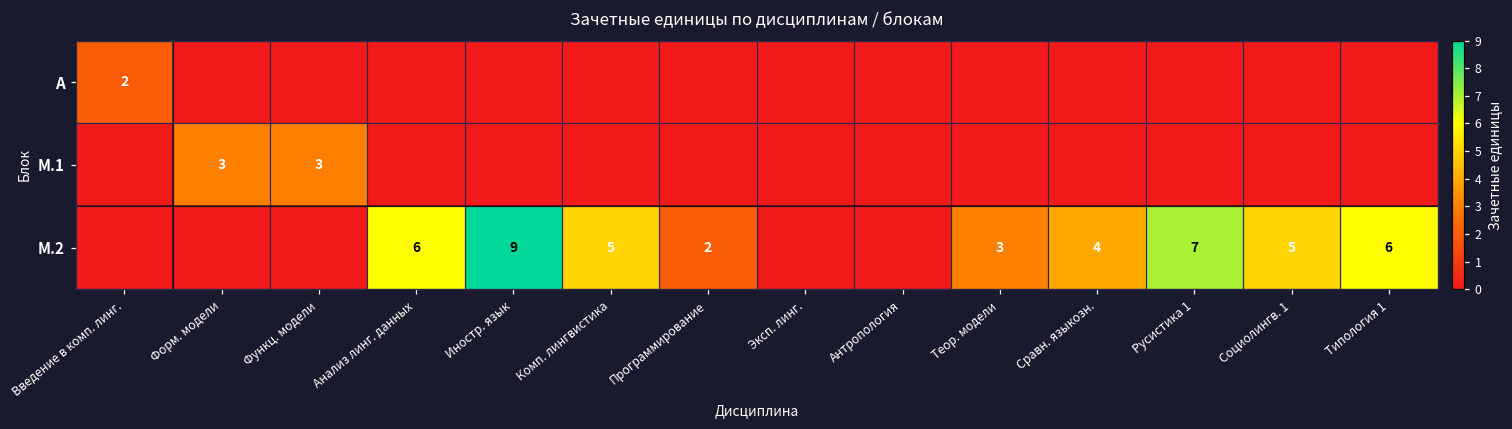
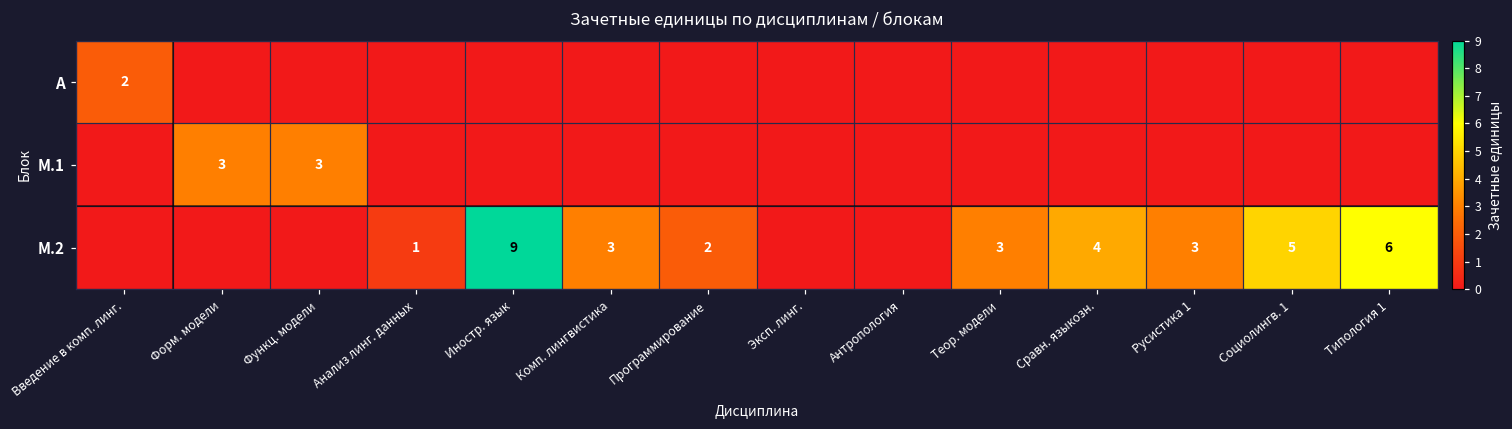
М.2, Анализ линг. данных: 6 -> 1
М.2, Комп. лингвистика: 5 -> 3
М.2, Русистика 1: 7 -> 3
